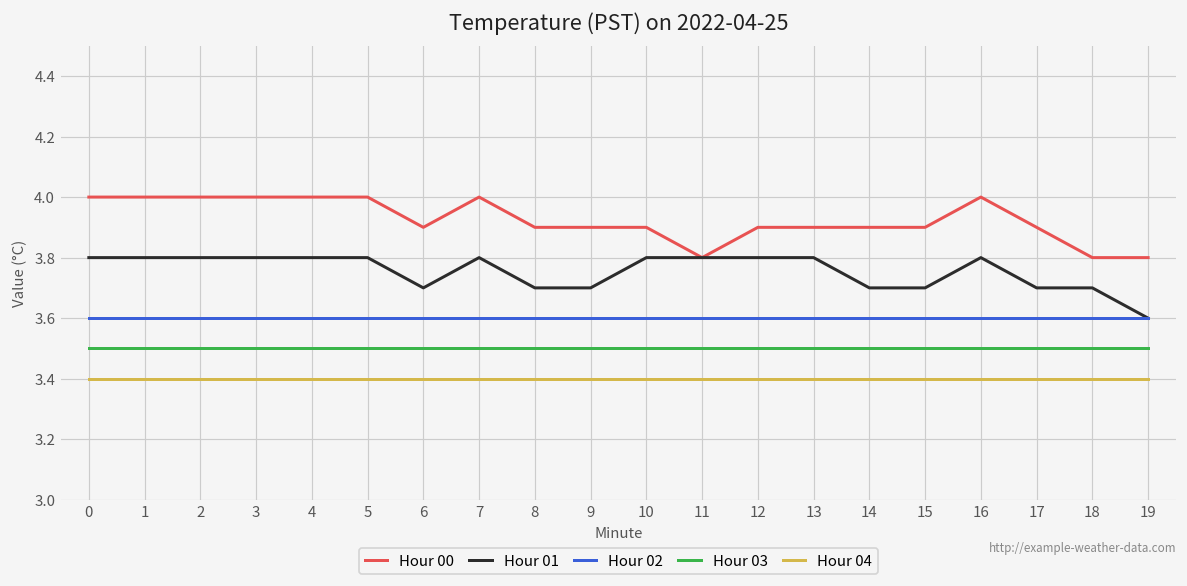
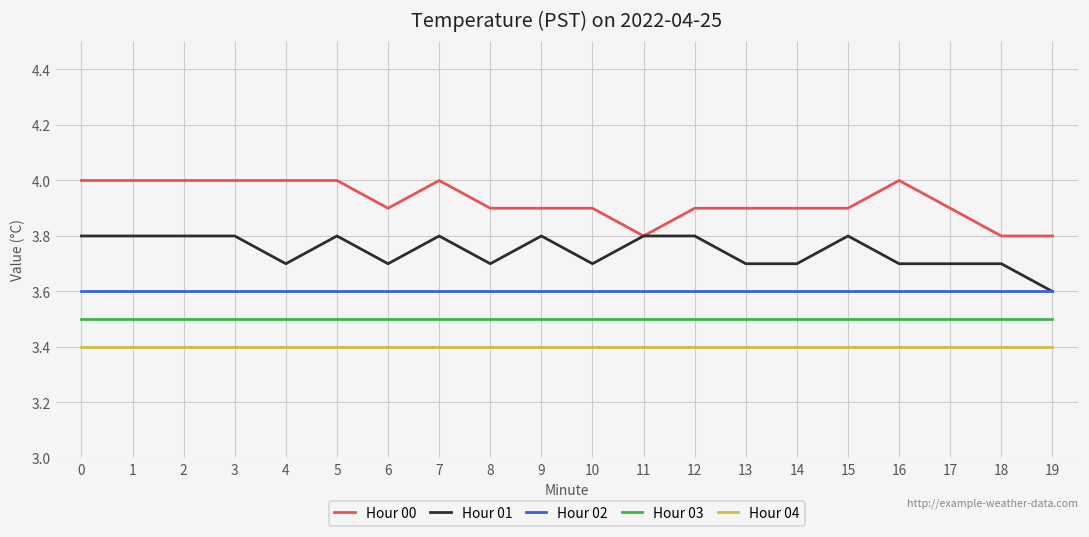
Hour 01, 4: 3.8 -> 3.7
Hour 01, 9: 3.7 -> 3.8
Hour 01, 10: 3.8 -> 3.7
Hour 01, 13: 3.8 -> 3.7
Hour 01, 15: 3.7 -> 3.8
Hour 01, 16: 3.8 -> 3.7
